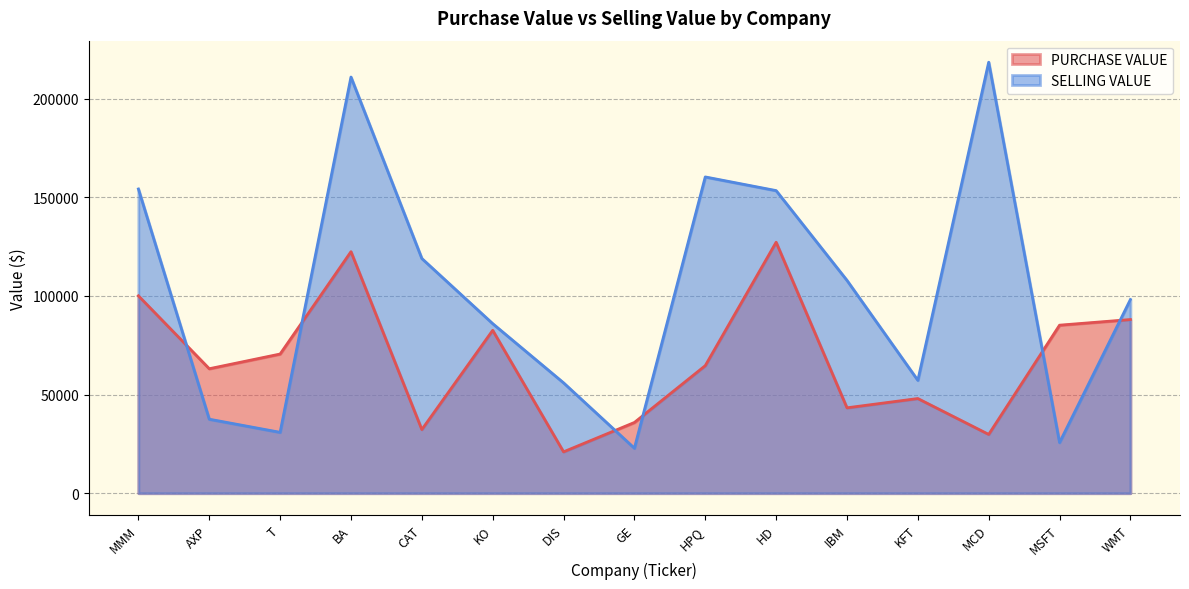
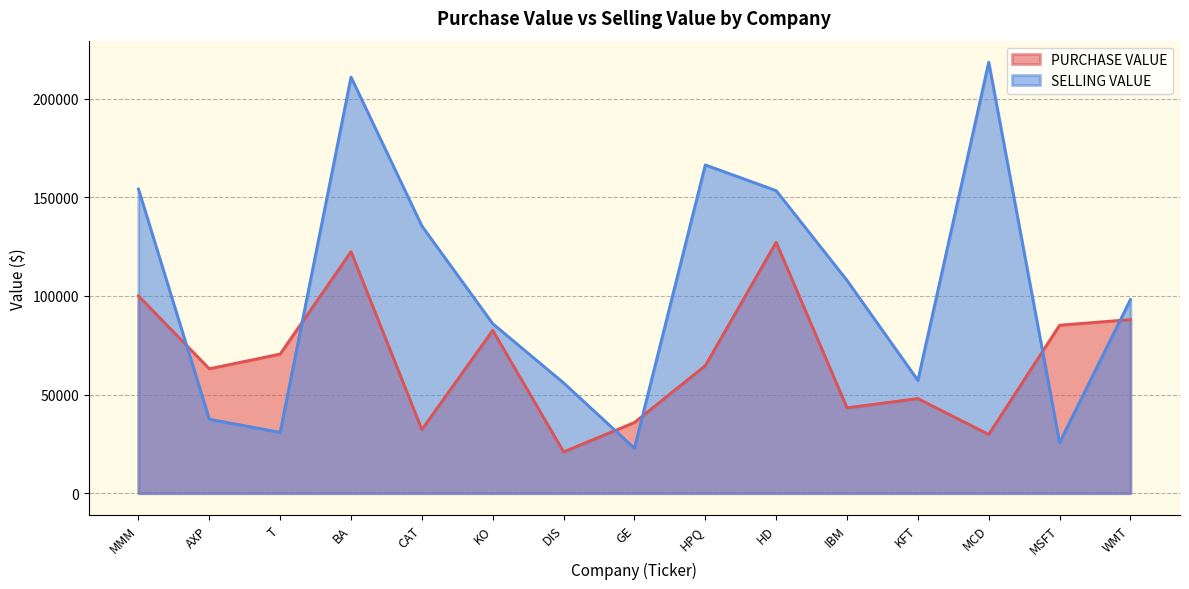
SELLING VALUE, CAT: 119000 -> 136000
SELLING VALUE, HPQ: 160000 -> 166000
